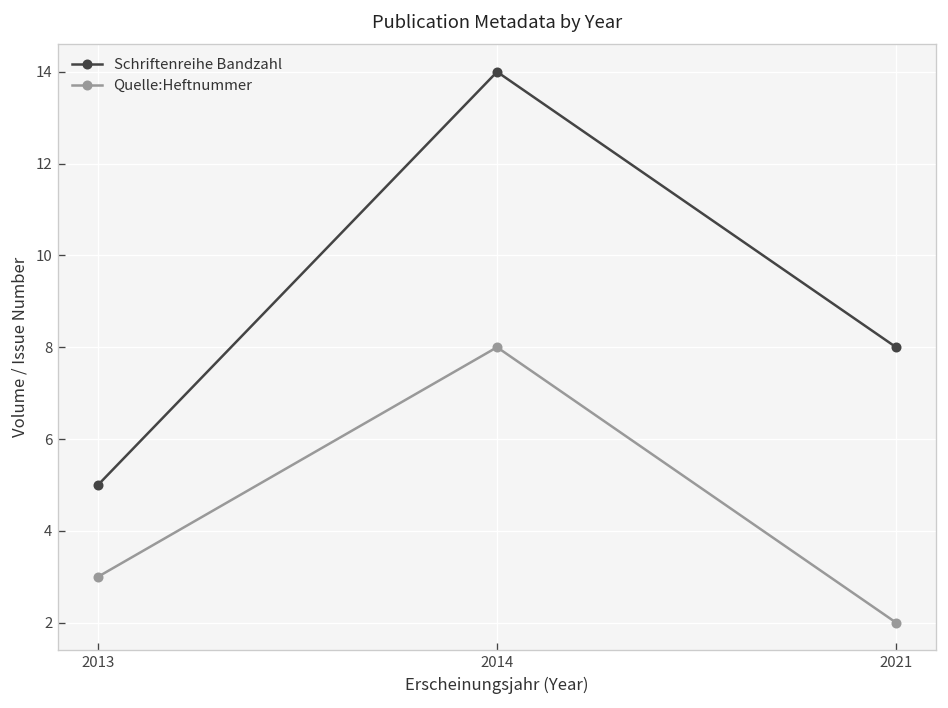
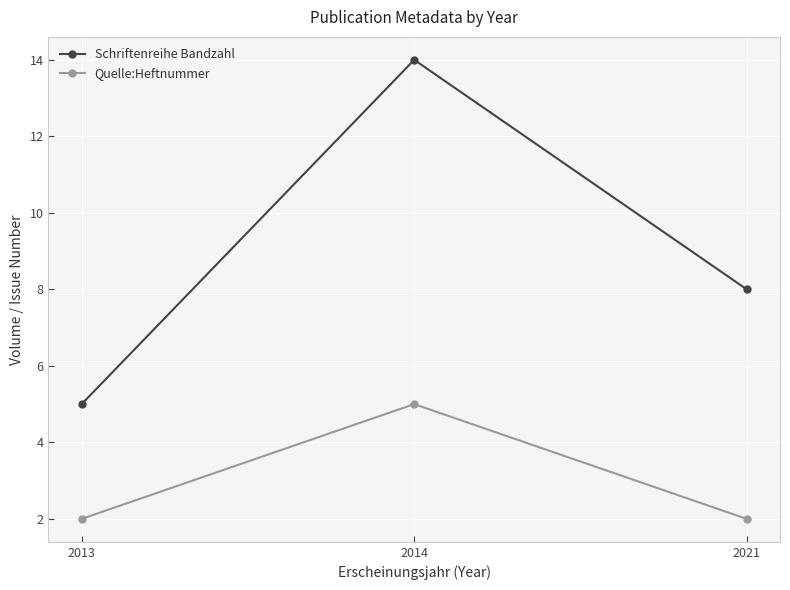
Quelle:Heftnummer, 2013: 3 -> 2
Quelle:Heftnummer, 2014: 8 -> 5
